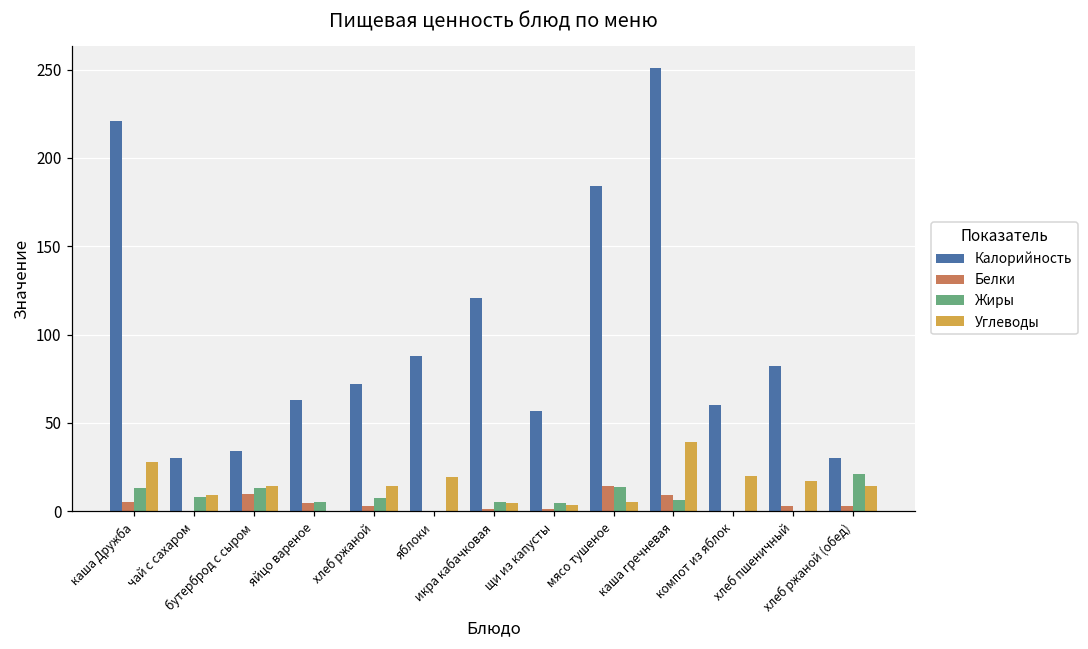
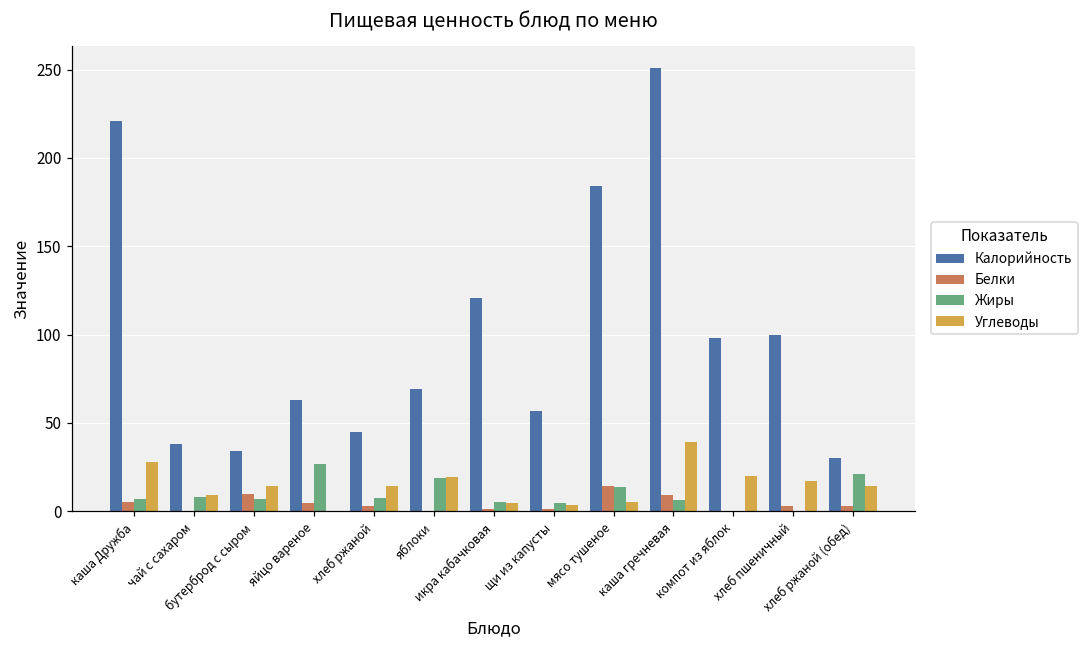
Жиры, каша Дружба: 13 -> 7
Калорийность, чай с сахаром: 30 -> 38
Жиры, бутерброд с сыром: 13 -> 7
Жиры, яйцо вареное: 5 -> 27
Калорийность, хлеб ржаной: 72 -> 45
Калорийность, яблоки: 88 -> 69
Жиры, яблоки: 0 -> 19
Калорийность, компот из яблок: 60 -> 98
Калорийность, хлеб пшеничный: 82 -> 100
